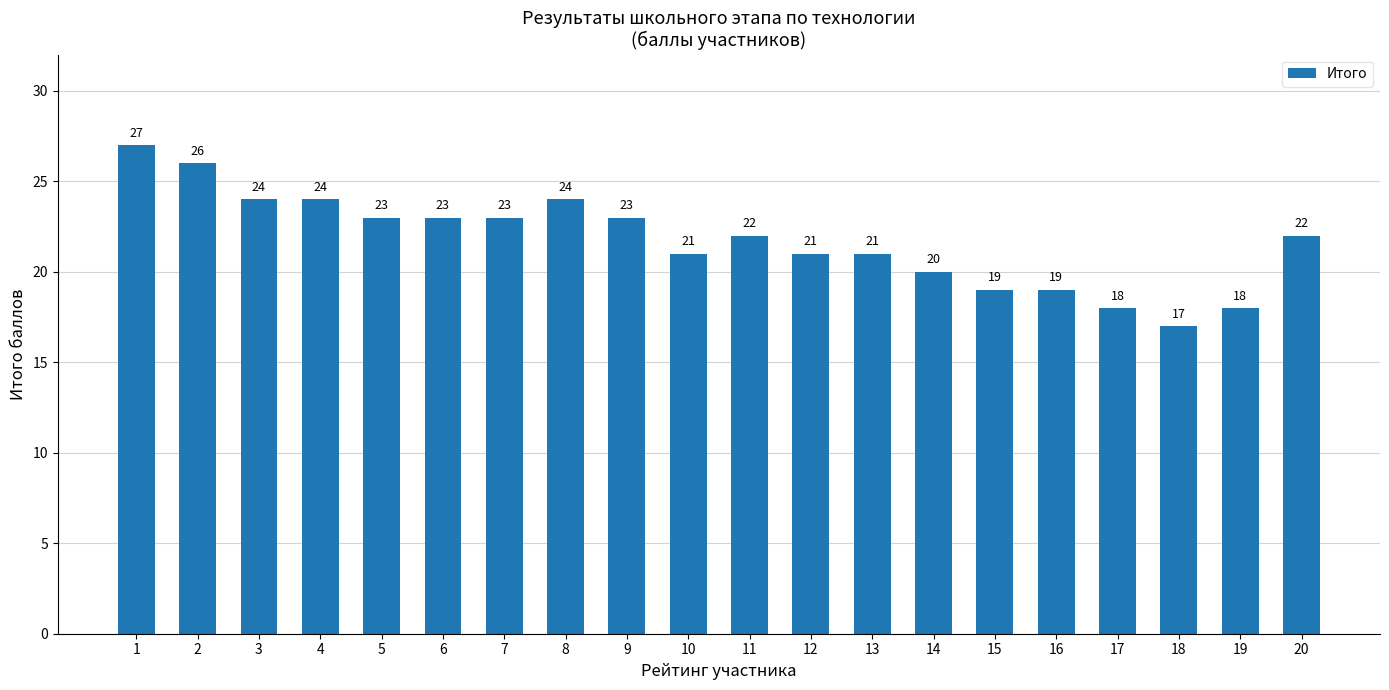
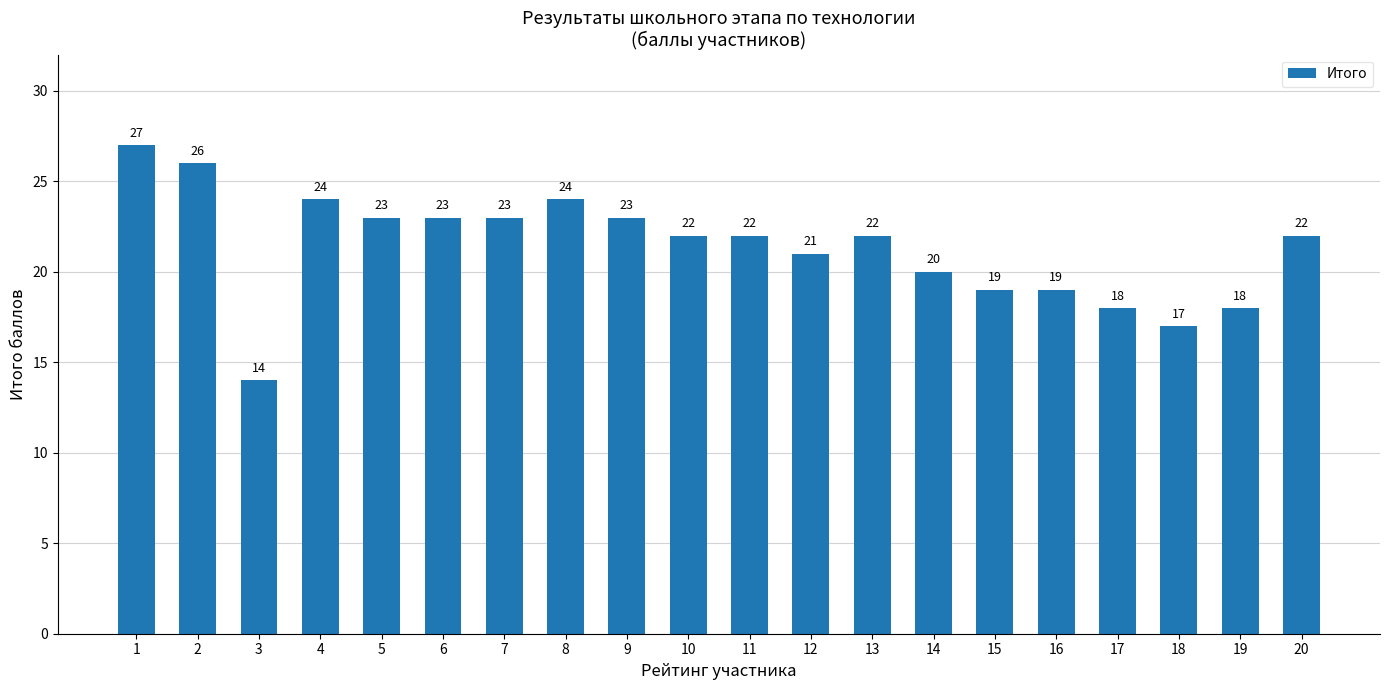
3: 24 -> 14
10: 21 -> 22
13: 21 -> 22
